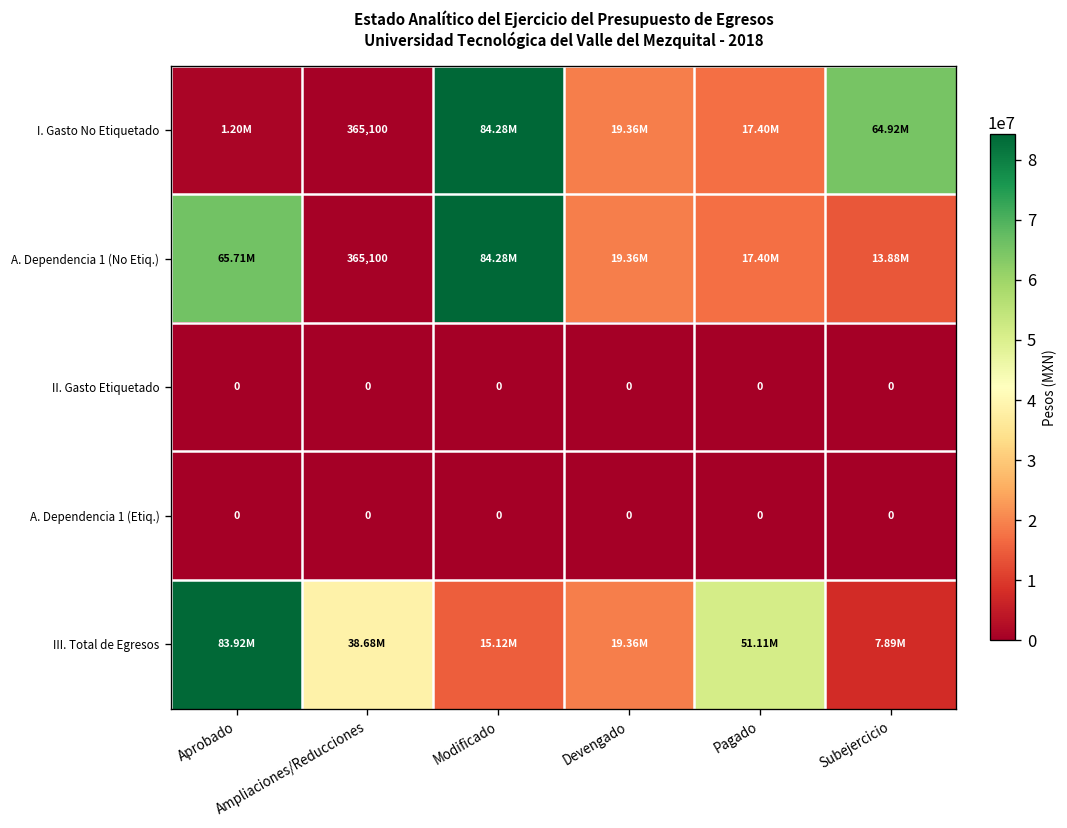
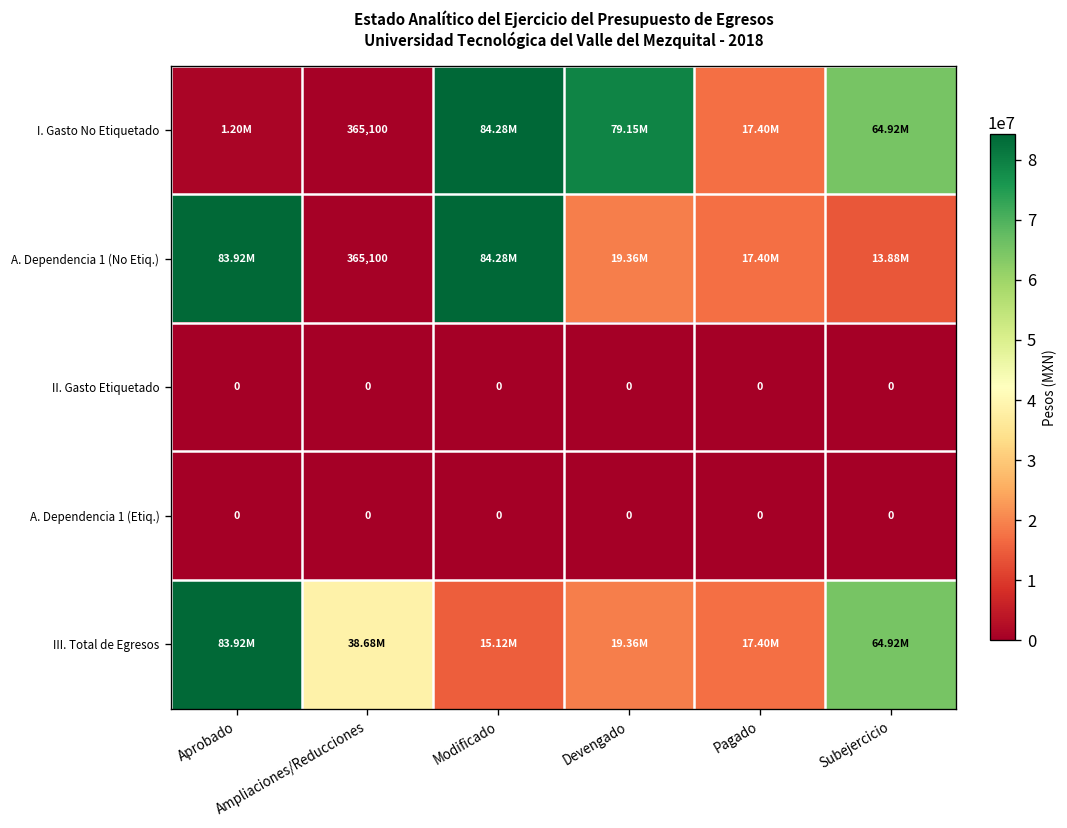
I. Gasto No Etiquetado, Devengado: 19.36M -> 79.15M
A. Dependencia 1 (No Etiq.), Aprobado: 65.71M -> 83.92M
III. Total de Egresos, Pagado: 51.11M -> 17.40M
III. Total de Egresos, Subejercicio: 7.89M -> 64.92M
